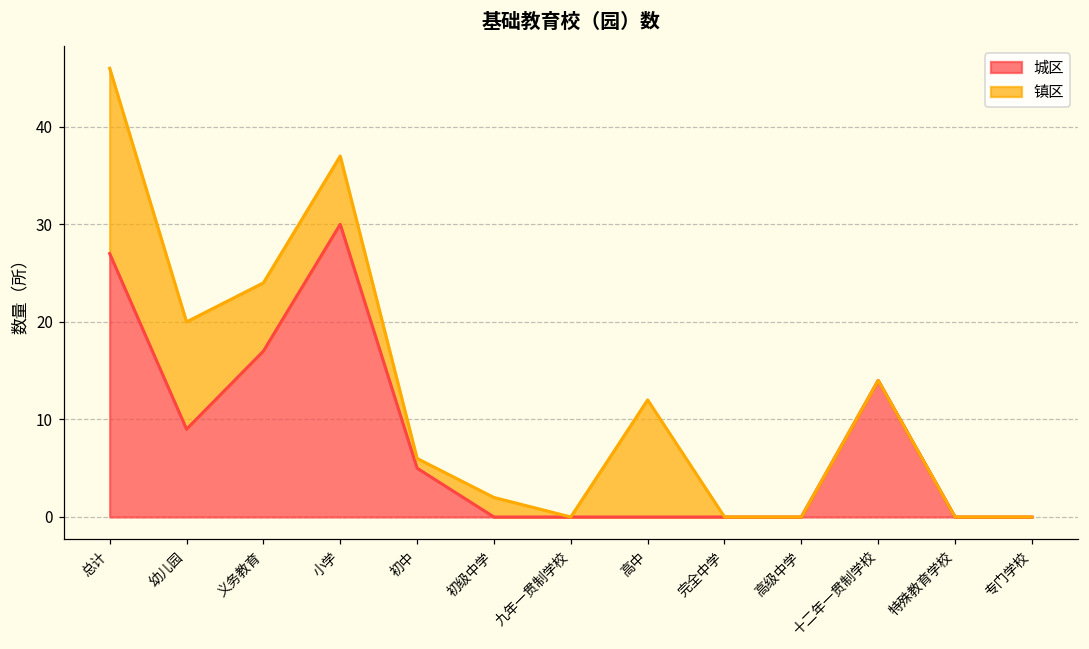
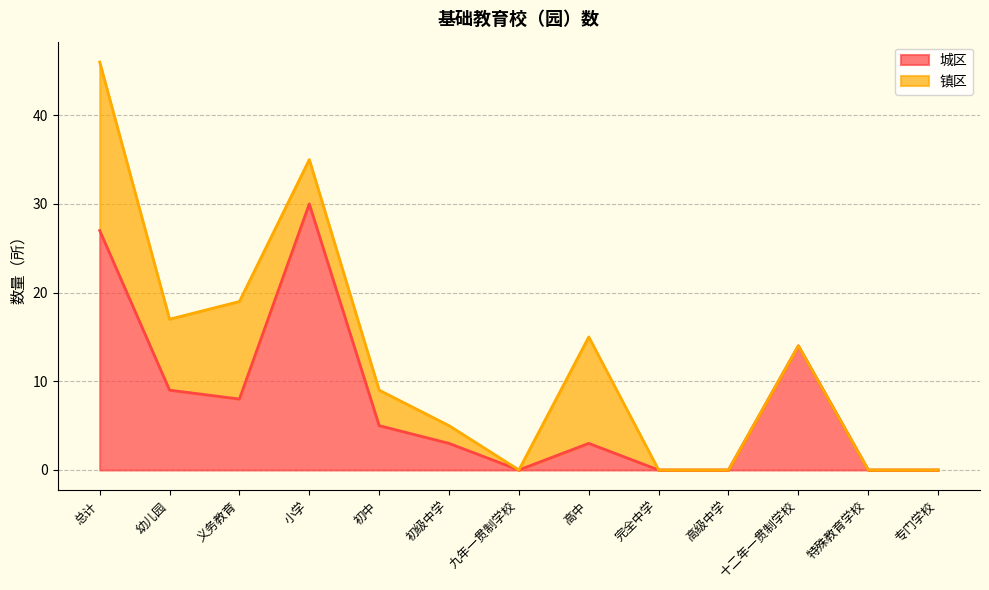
镇区, 幼儿园: 11 -> 8
城区, 义务教育: 17 -> 8
镇区, 义务教育: 7 -> 11
镇区, 小学: 7 -> 5
镇区, 初中: 1 -> 4
城区, 初级中学: 0 -> 3
城区, 高中: 0 -> 3
